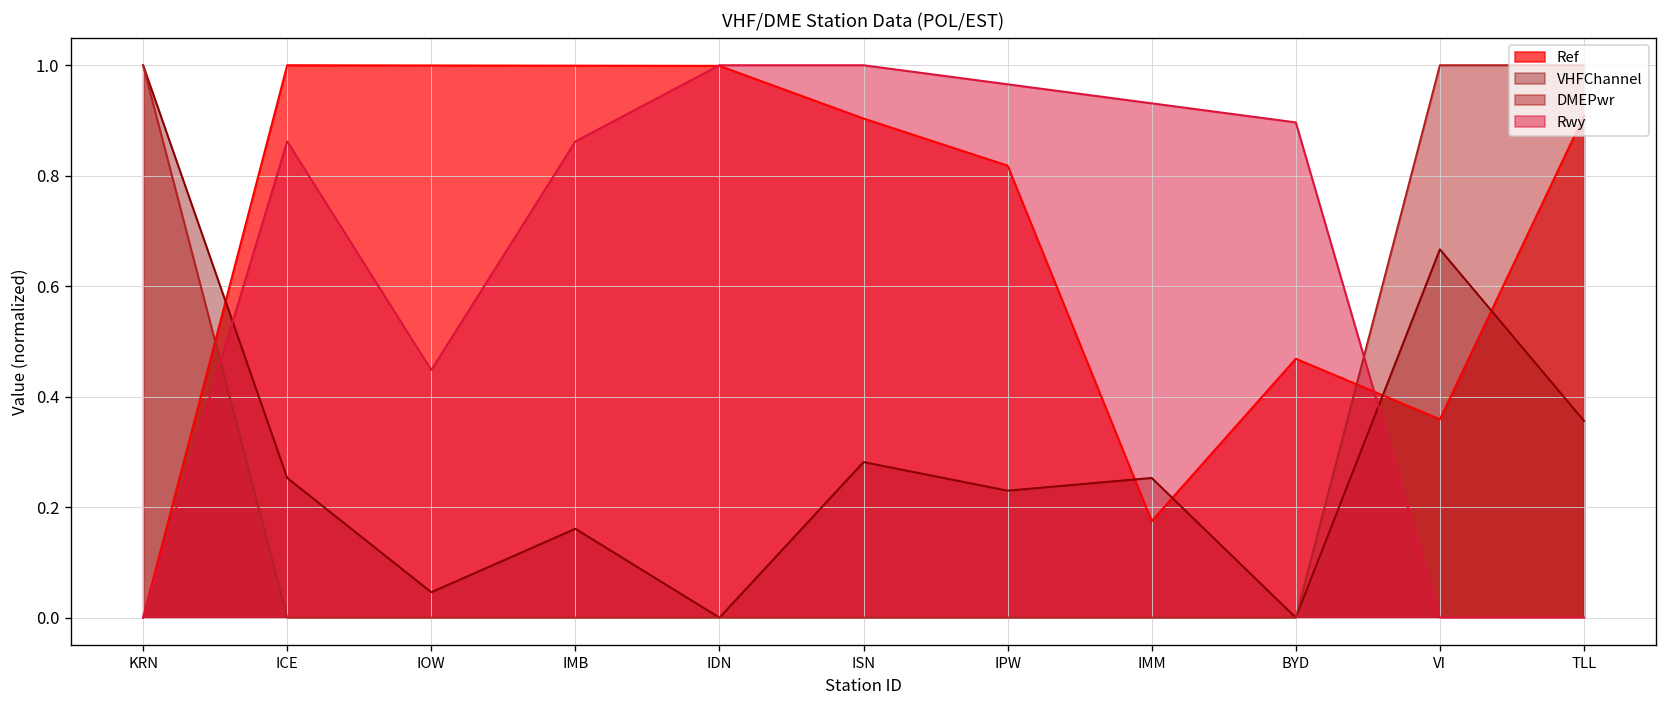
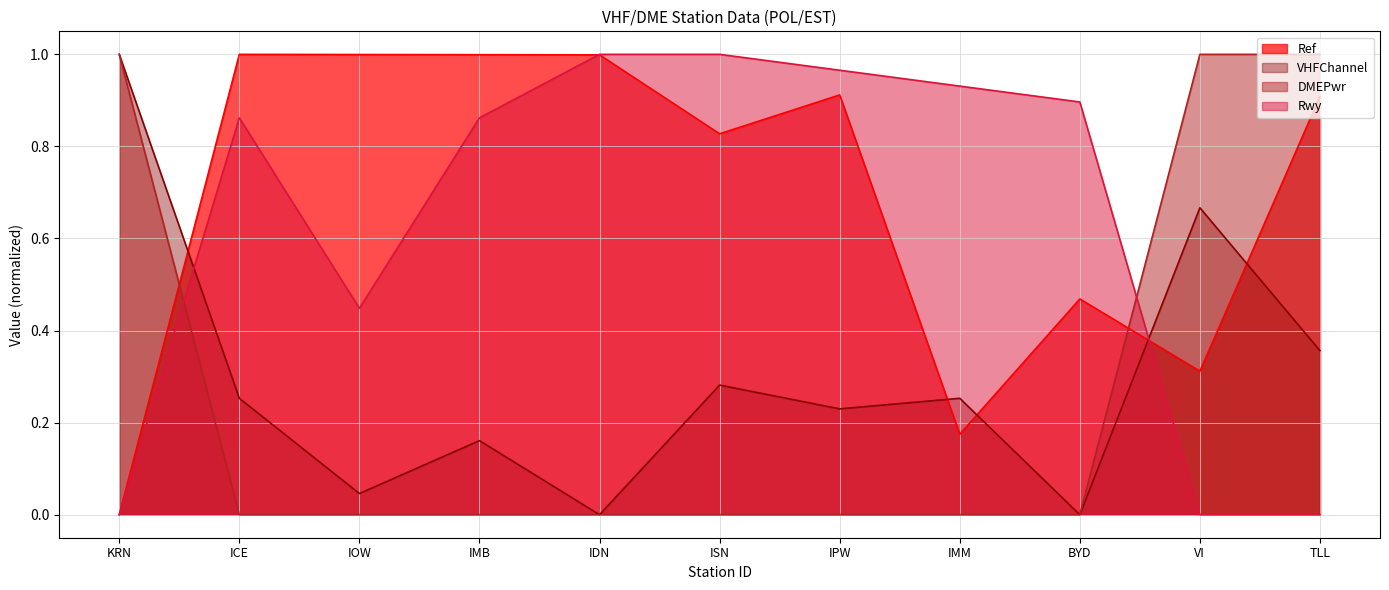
Ref, ISN: 0.90 -> 0.83
Ref, IPW: 0.82 -> 0.91
Ref, VI: 0.36 -> 0.31
